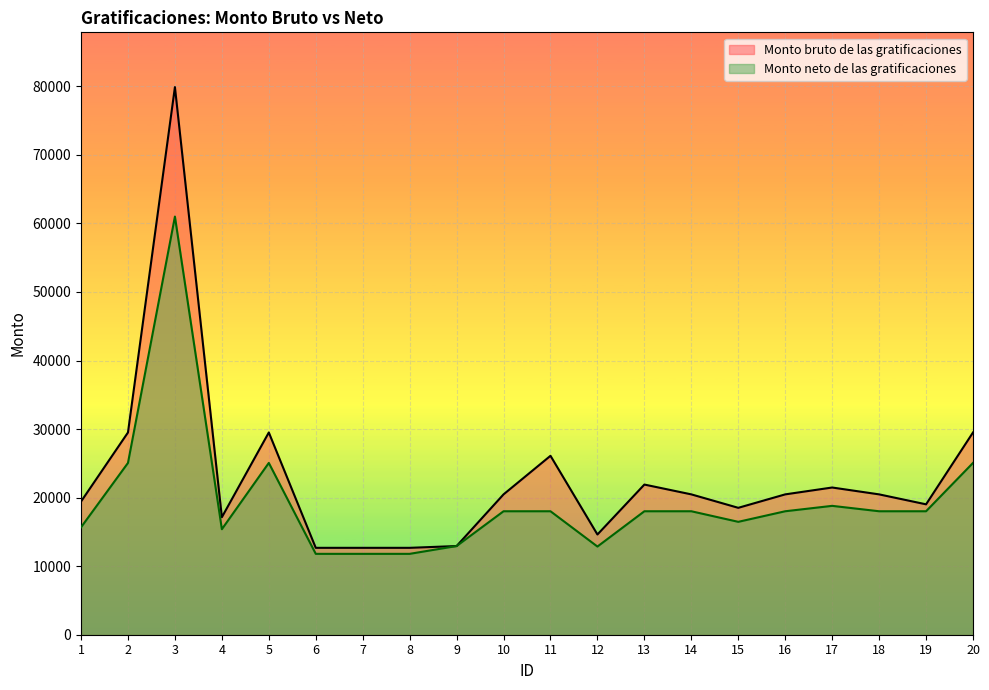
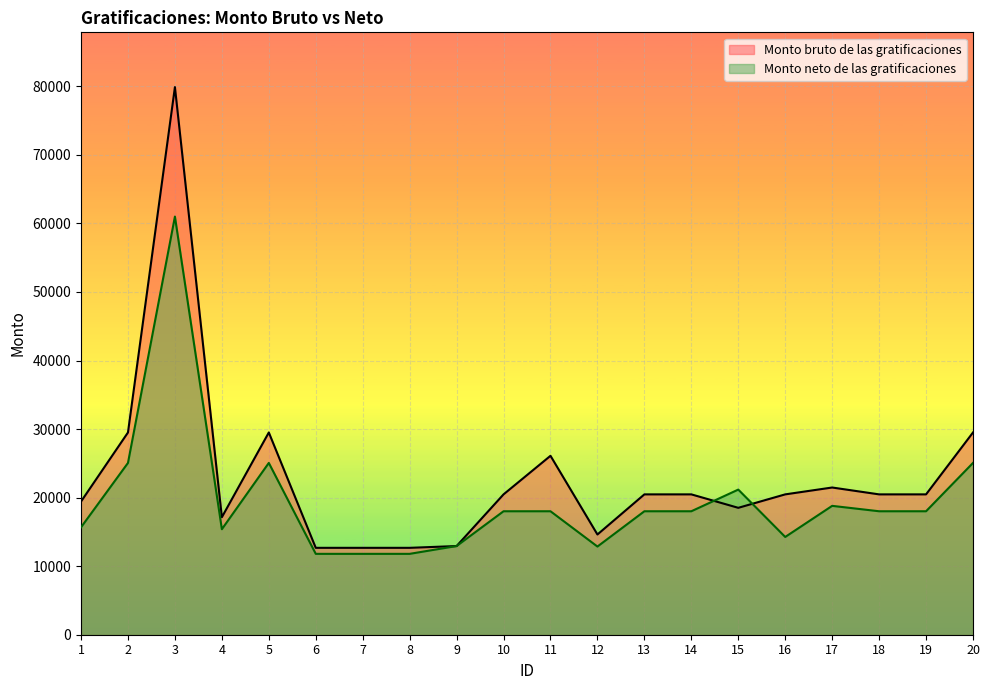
Monto bruto de las gratificaciones, 13: 22000 -> 20000
Monto neto de las gratificaciones, 15: 16000 -> 21000
Monto neto de las gratificaciones, 16: 18000 -> 14000
Monto bruto de las gratificaciones, 19: 19000 -> 20000
